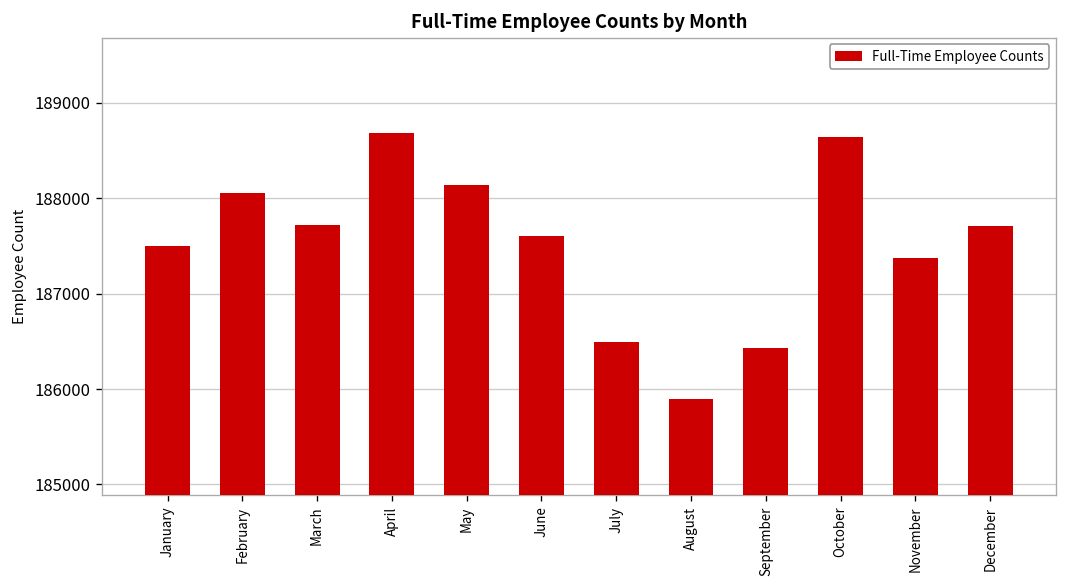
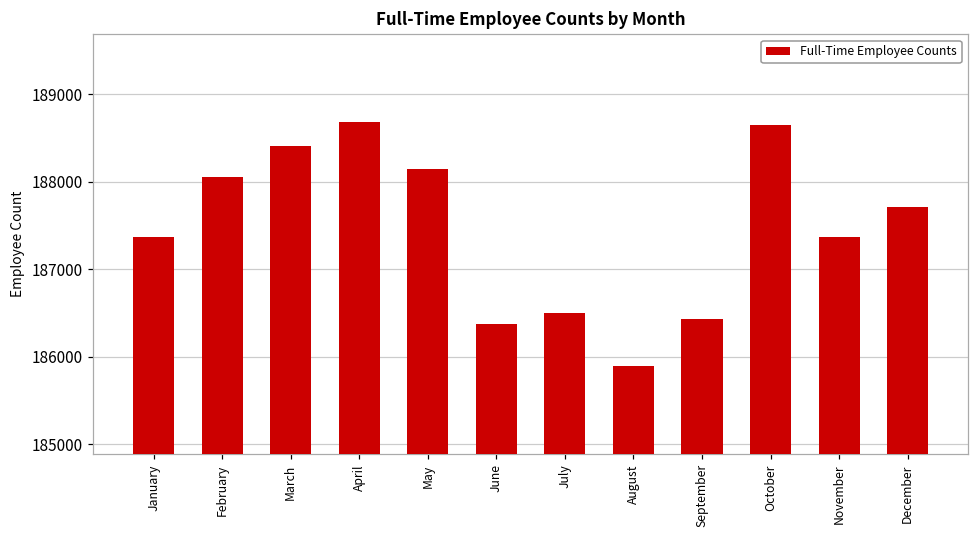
January: 187500 -> 187400
March: 187700 -> 188400
June: 187600 -> 186400
